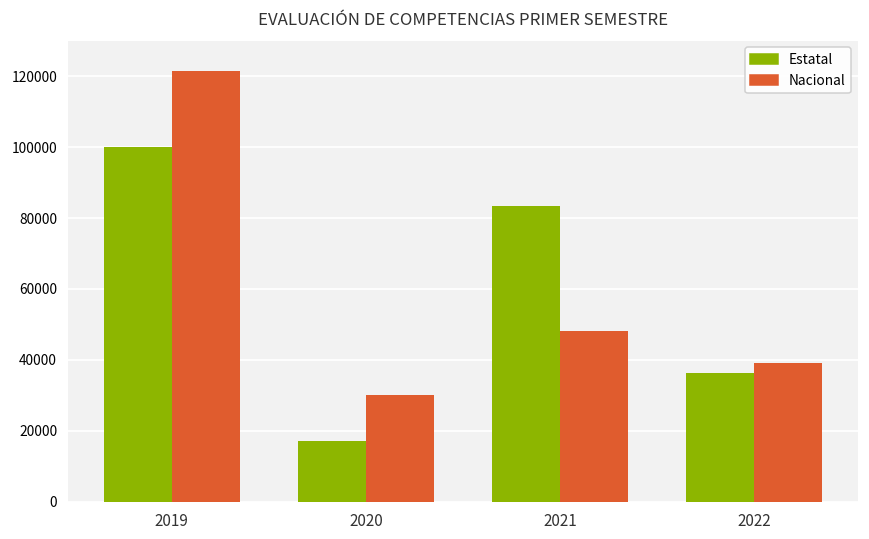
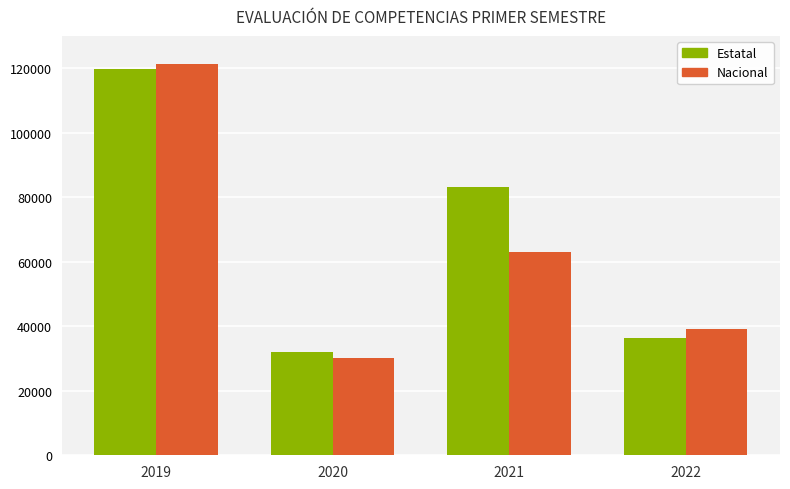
Estatal, 2019: 100000 -> 120000
Estatal, 2020: 17000 -> 32000
Nacional, 2021: 48000 -> 63000
